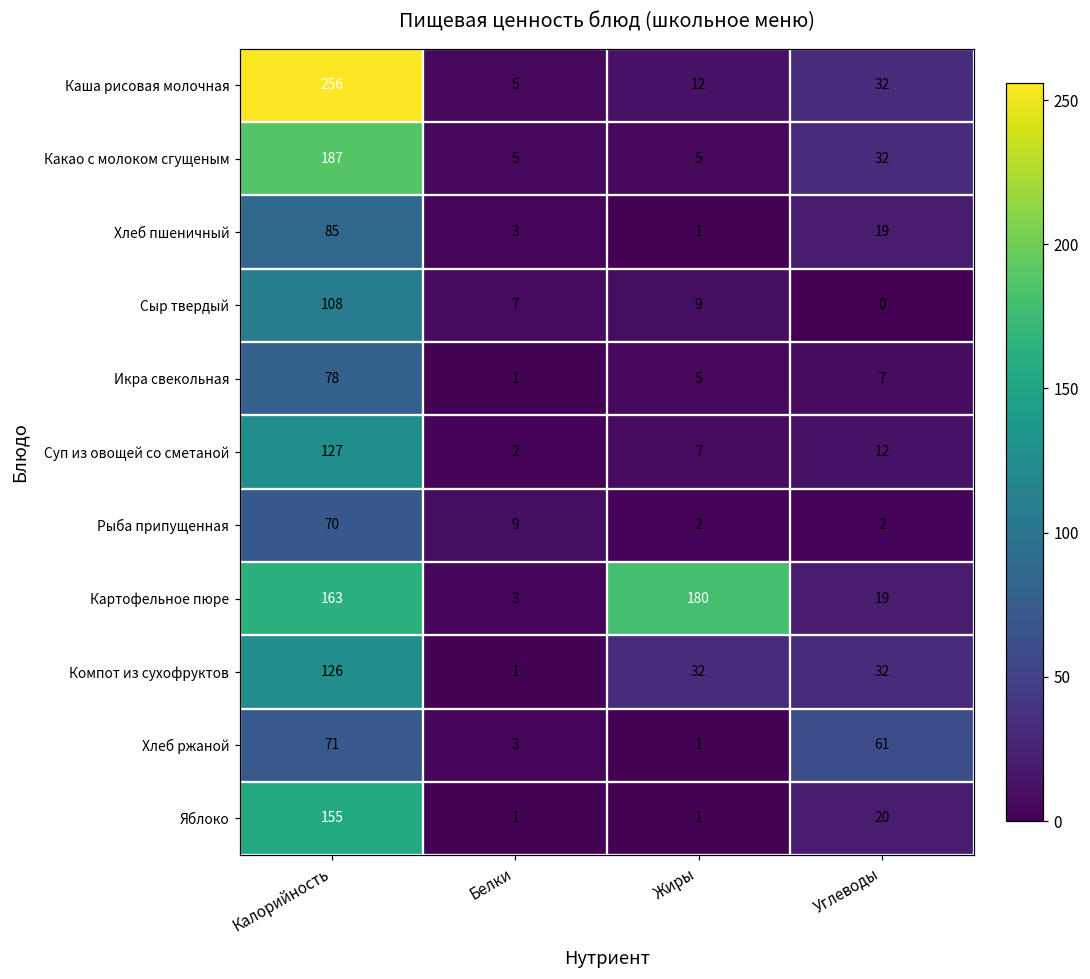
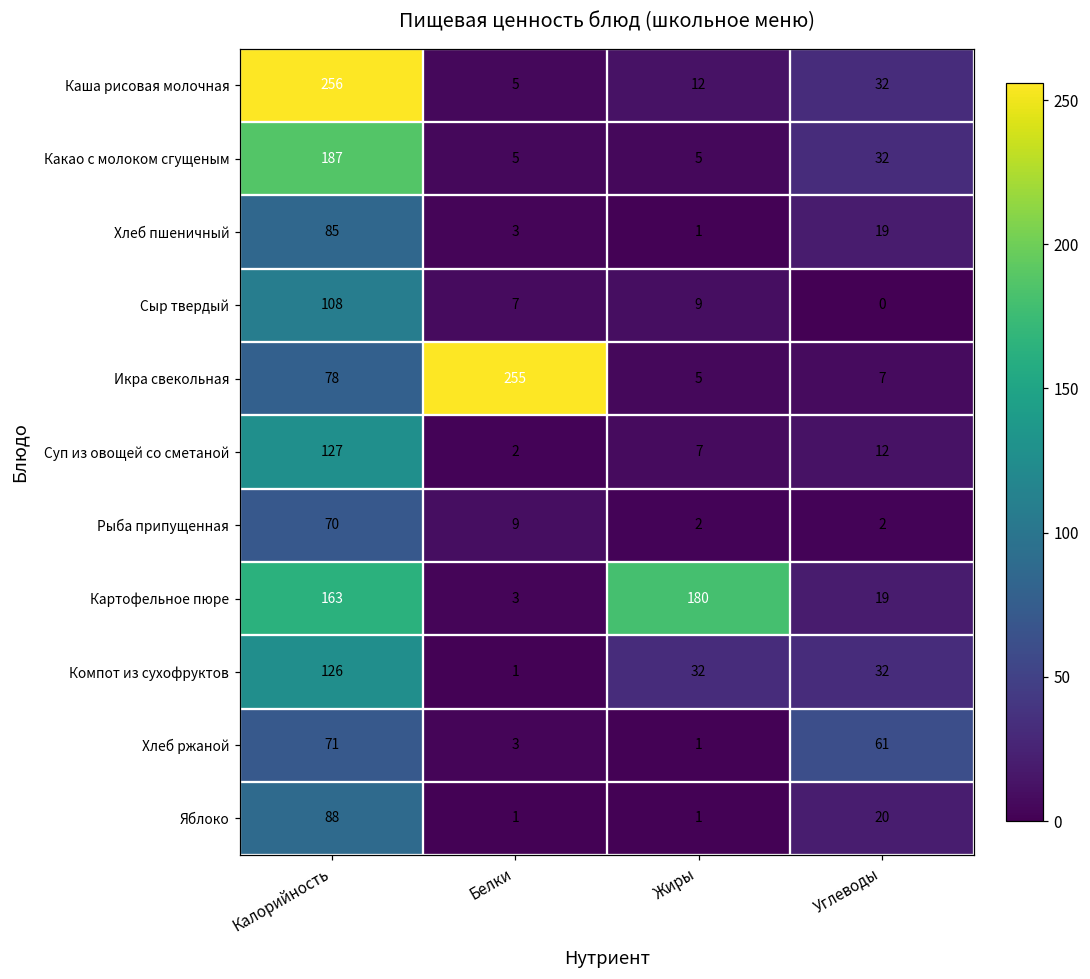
Икра свекольная, Белки: 1 -> 255
Яблоко, Калорийность: 155 -> 88
